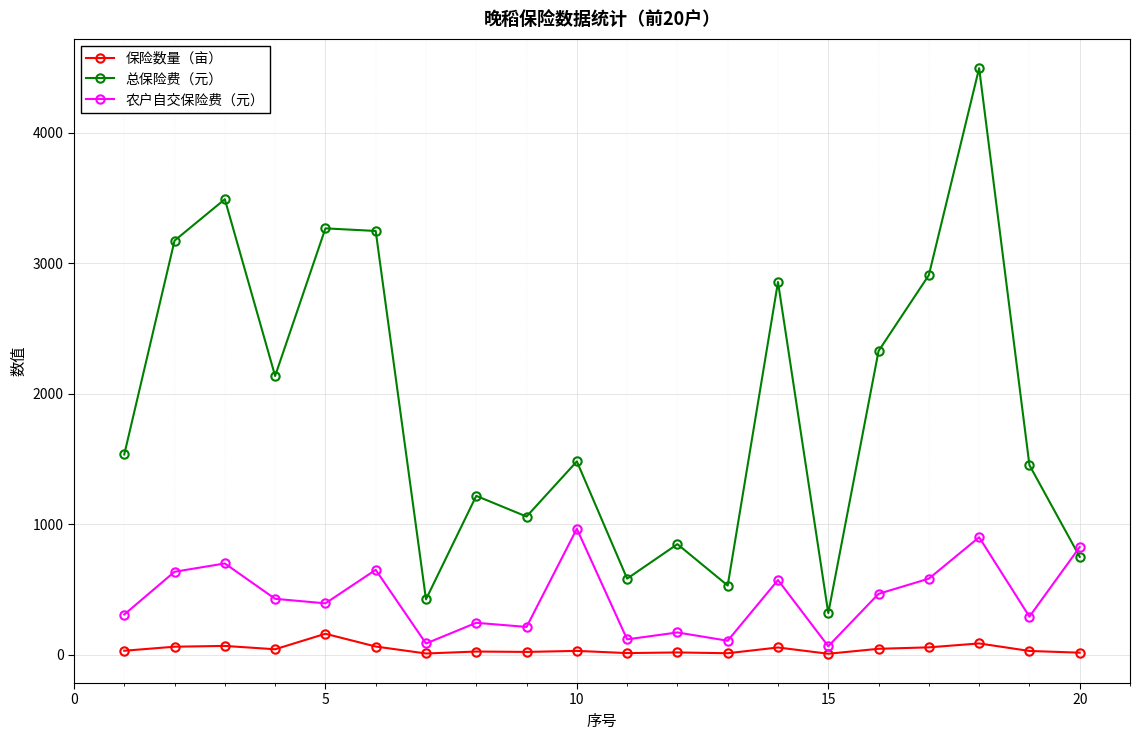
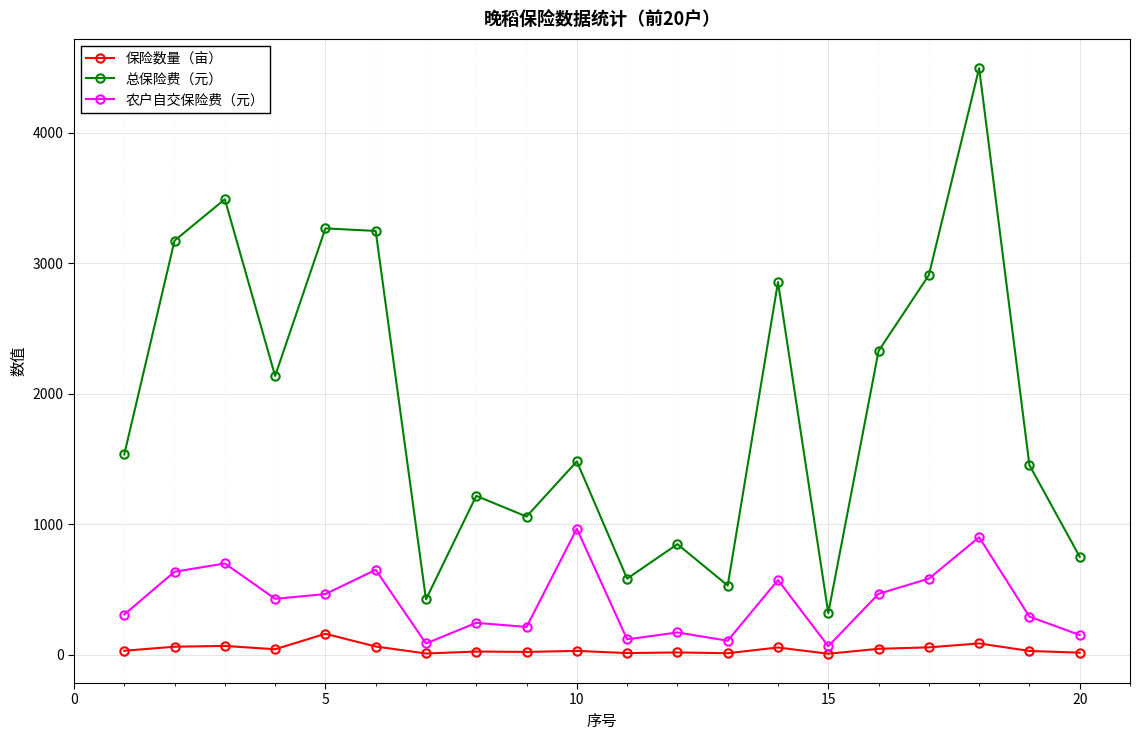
农户自交保险费（元）, 5: 390 -> 460
农户自交保险费（元）, 20: 820 -> 150
